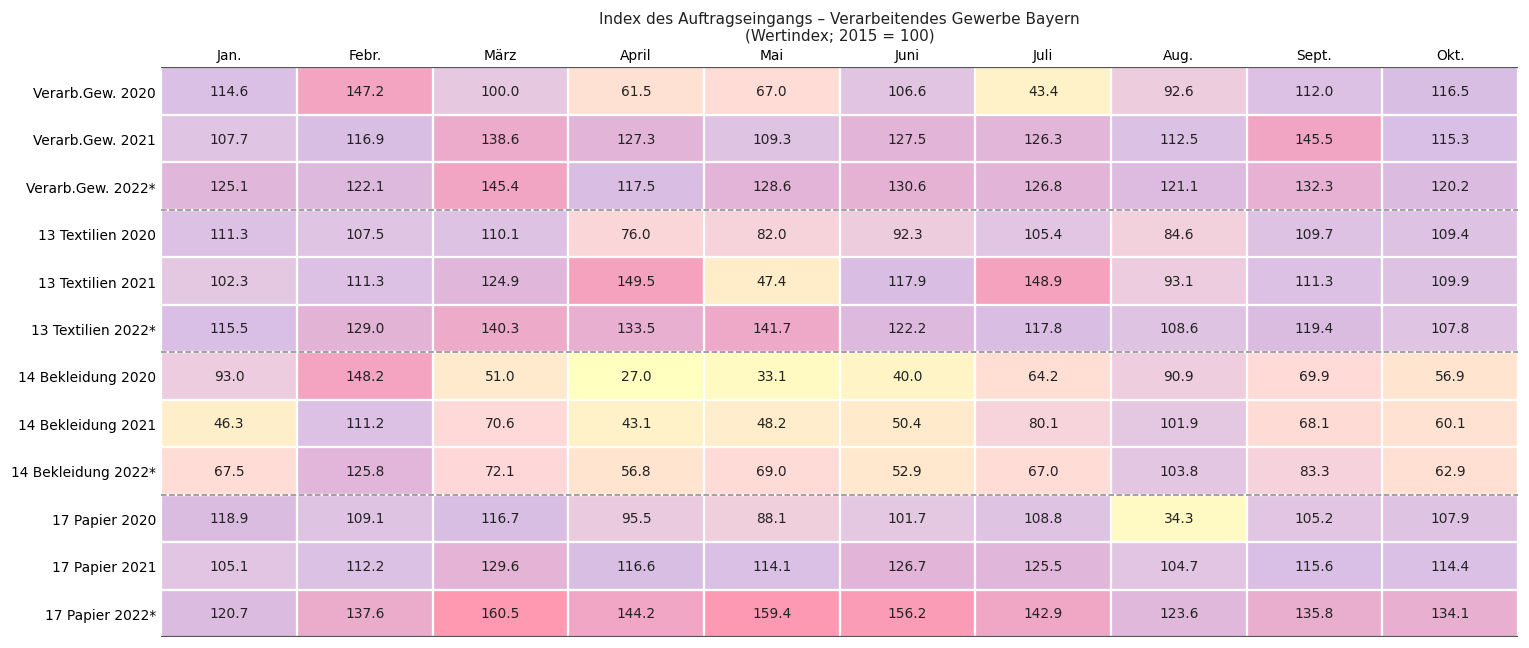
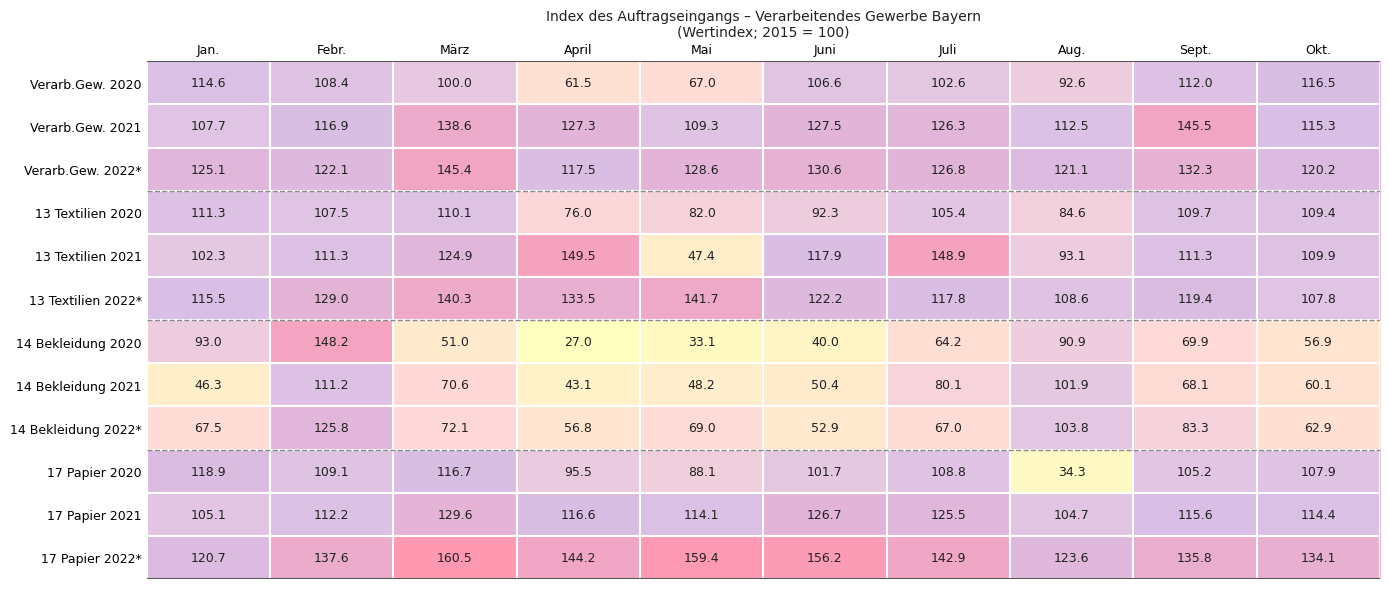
Verarb.Gew. 2020, Febr.: 147.2 -> 108.4
Verarb.Gew. 2020, Juli: 43.4 -> 102.6
